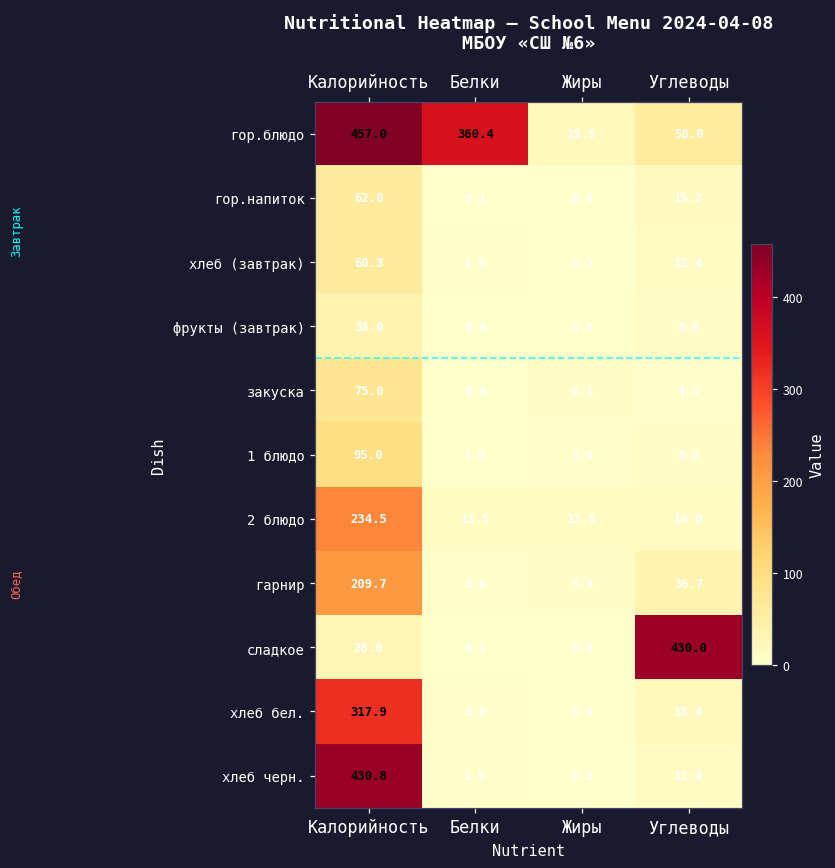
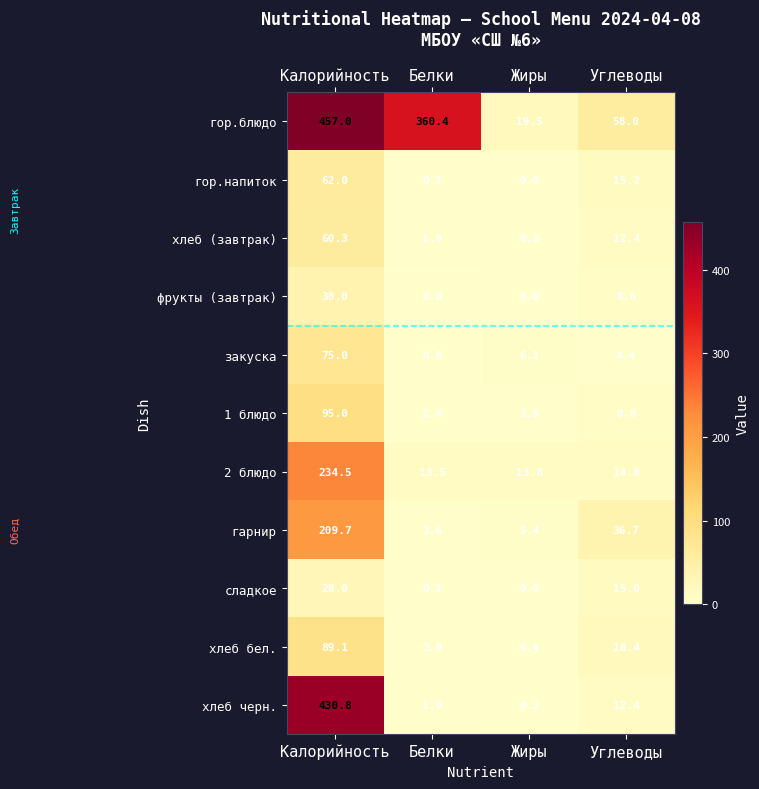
сладкое, Углеводы: 430.0 -> 15.0
хлеб бел., Калорийность: 317.9 -> 89.1
